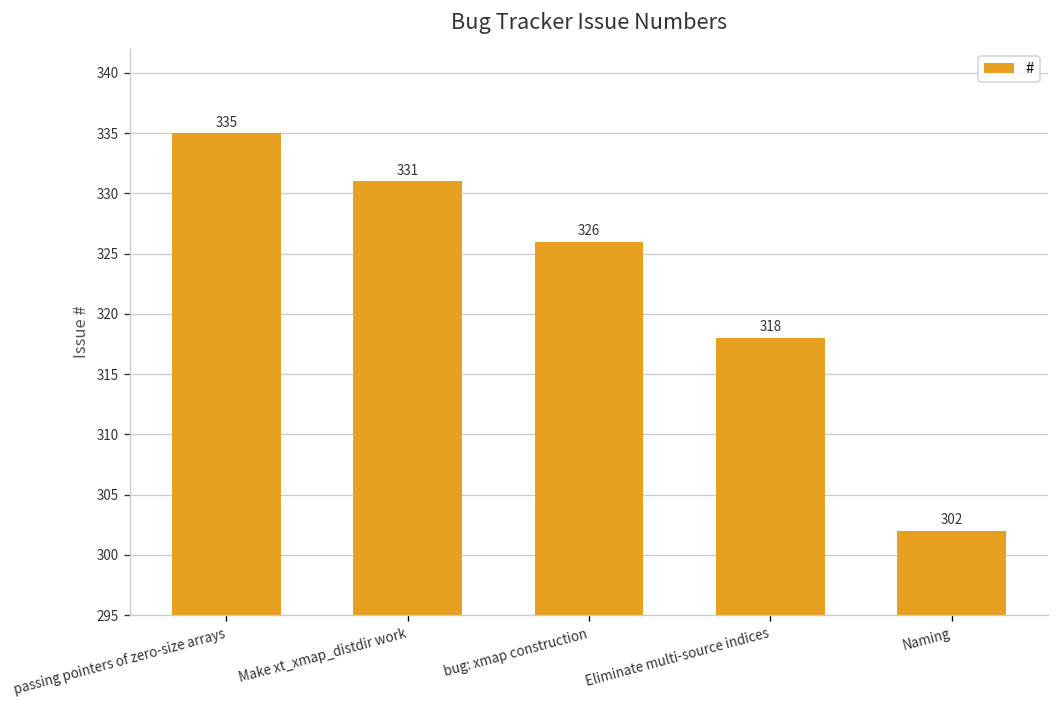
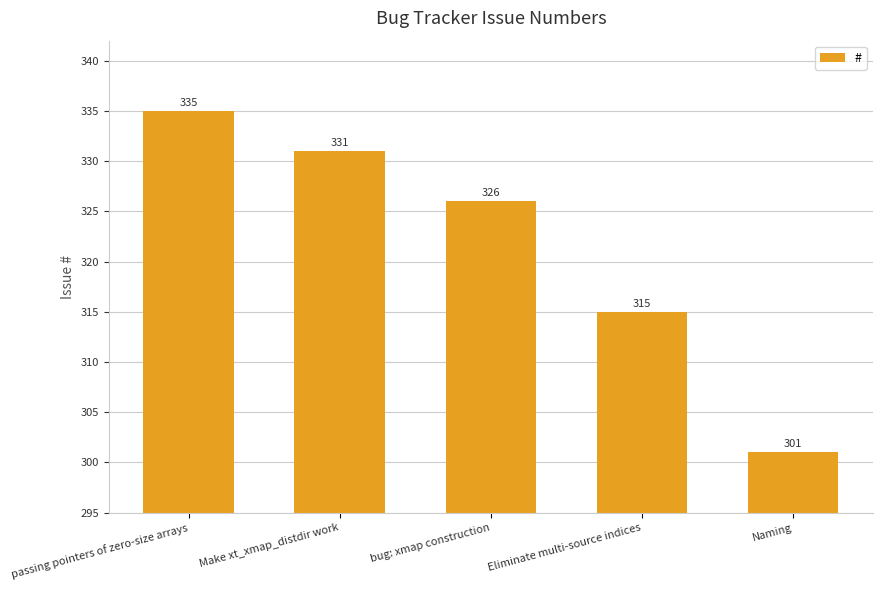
Eliminate multi-source indices: 318 -> 315
Naming: 302 -> 301
